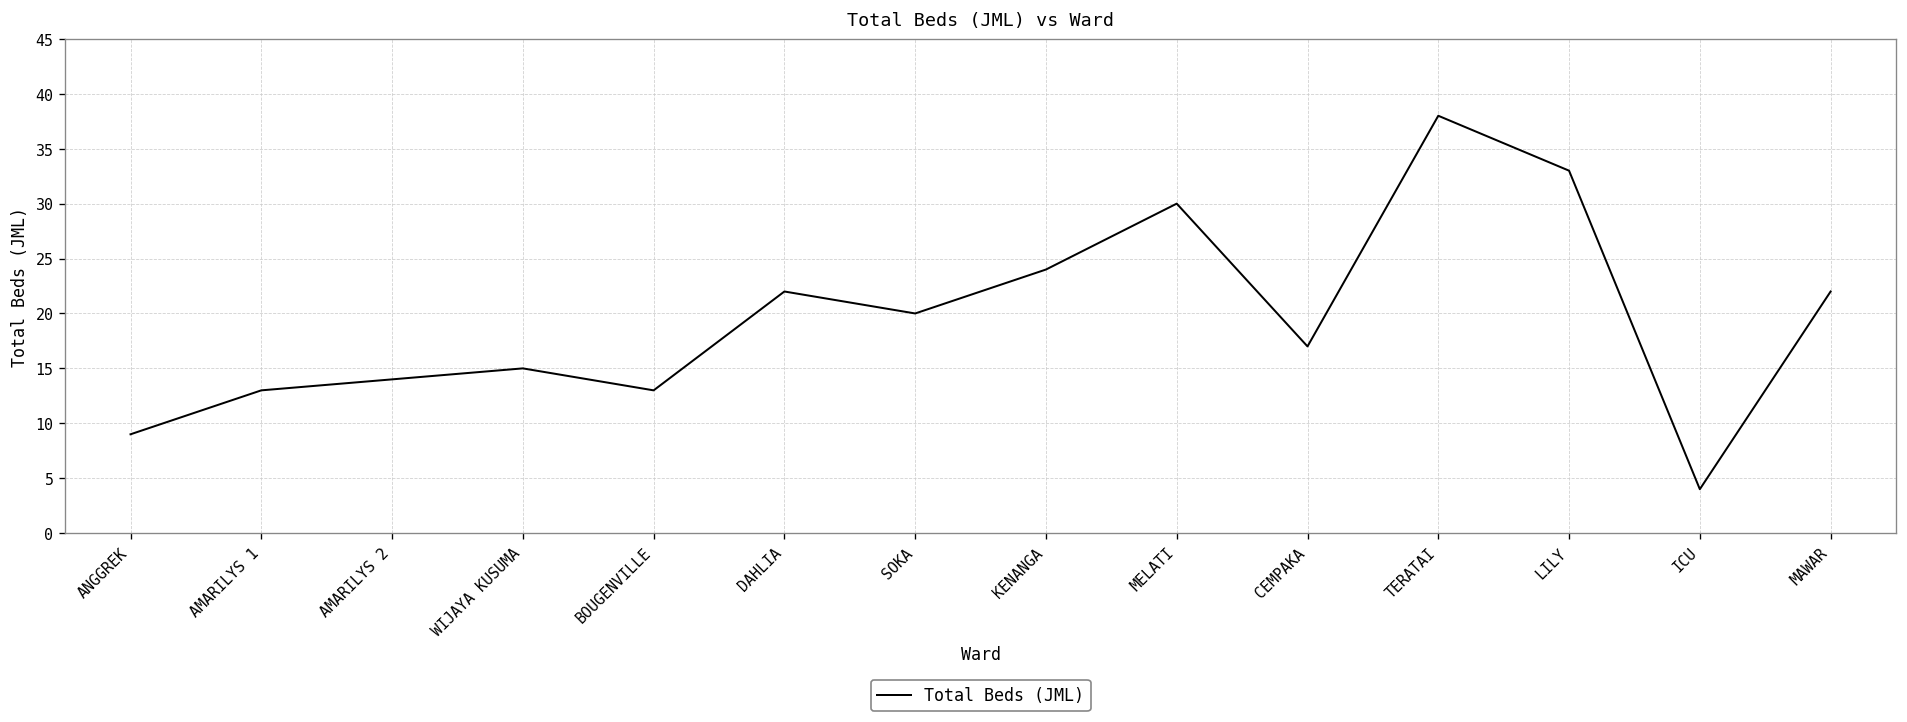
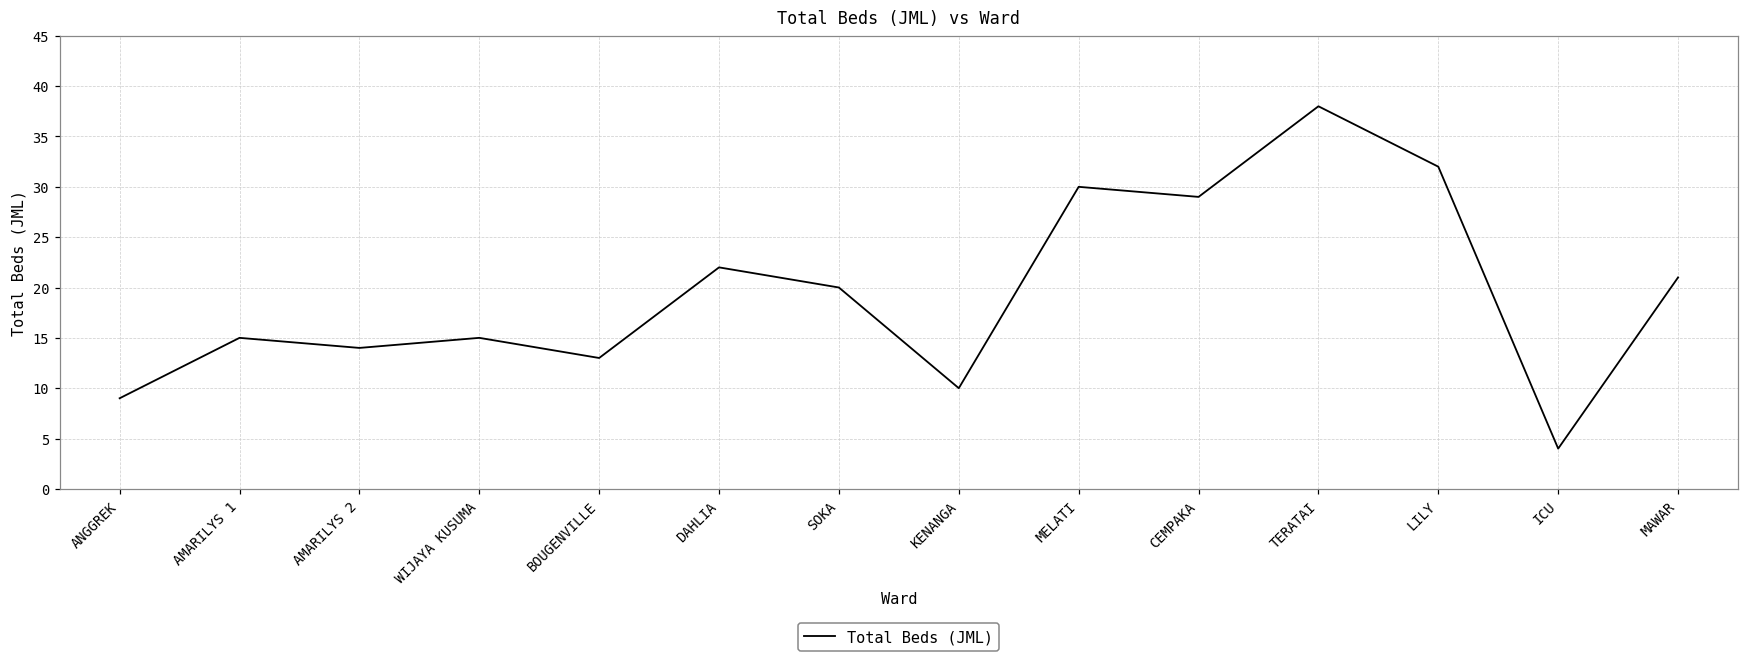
AMARILYS 1: 13 -> 15
KENANGA: 24 -> 10
CEMPAKA: 17 -> 29
LILY: 33 -> 32
MAWAR: 22 -> 21
